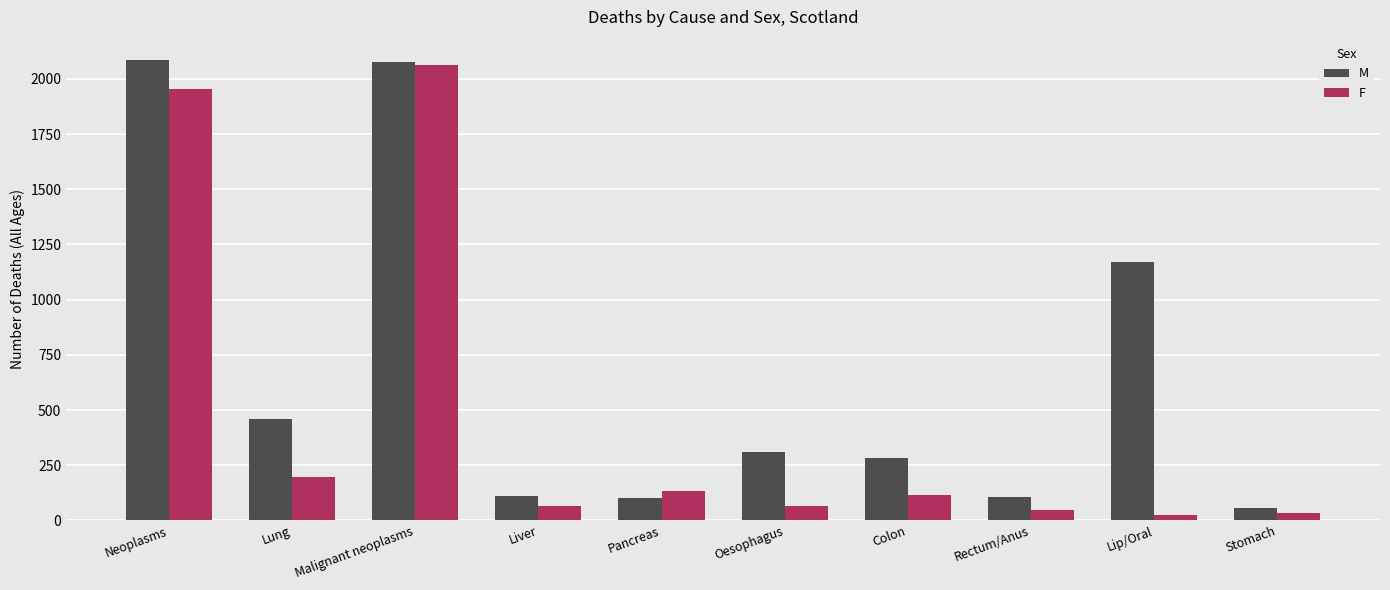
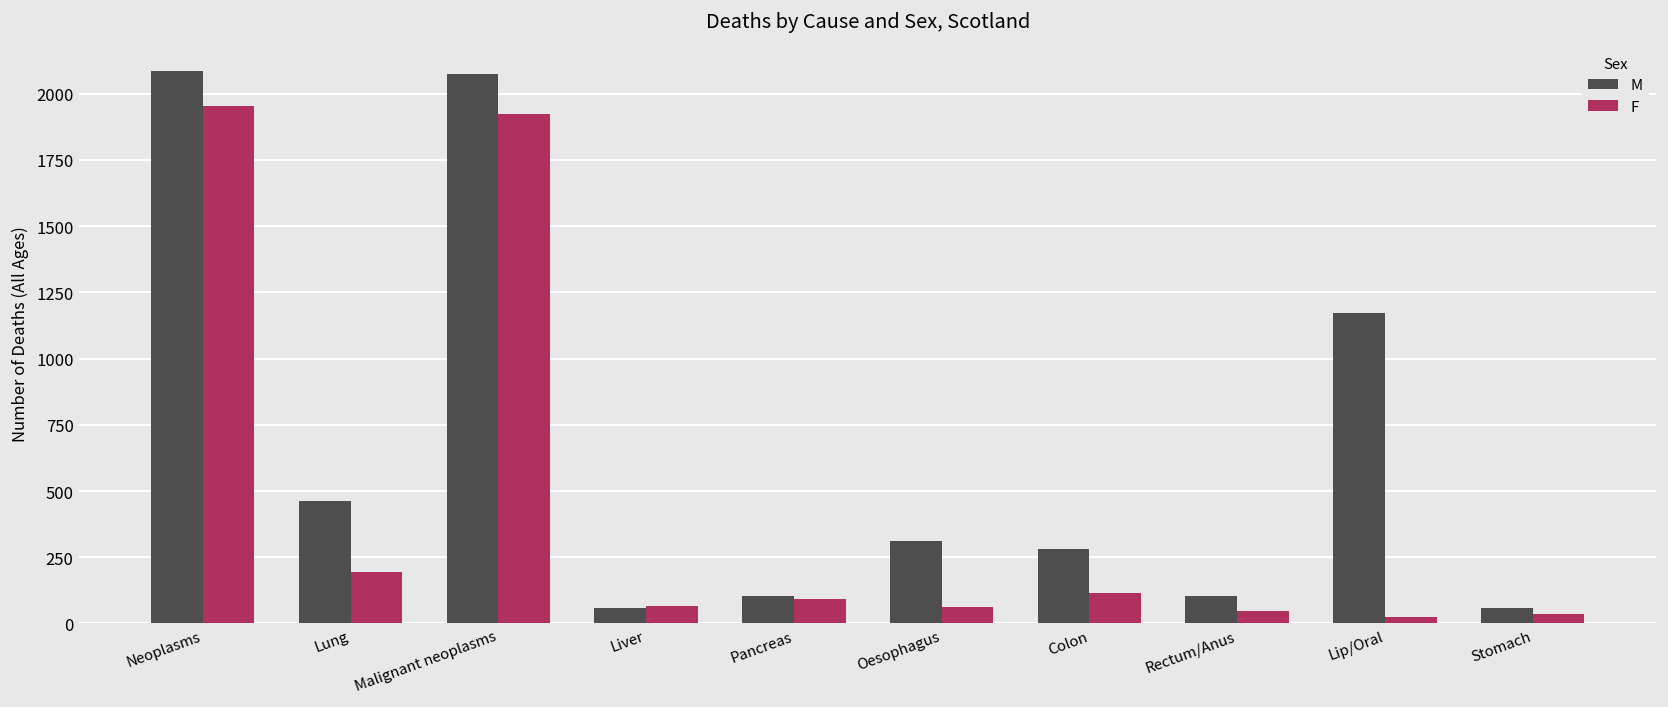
F, Malignant neoplasms: 2060 -> 1920
M, Liver: 110 -> 60
F, Pancreas: 130 -> 90
